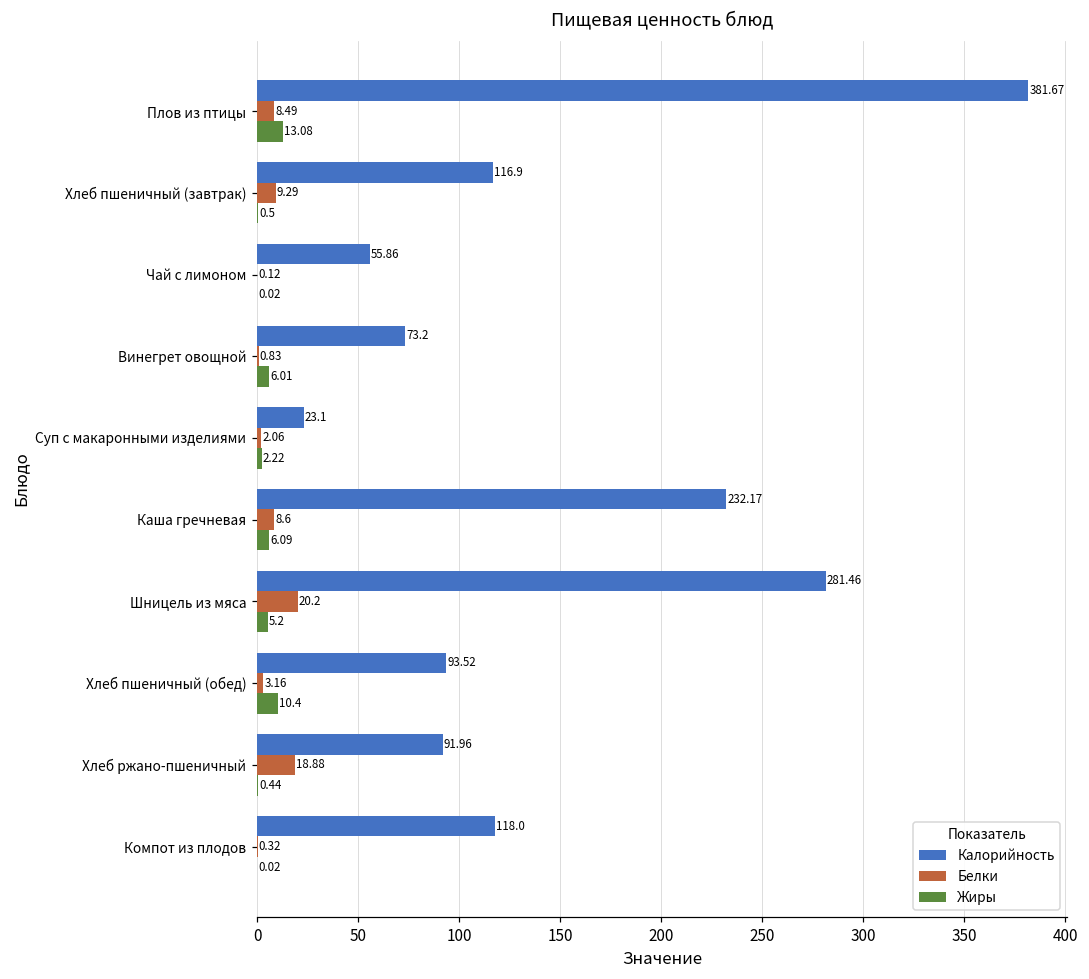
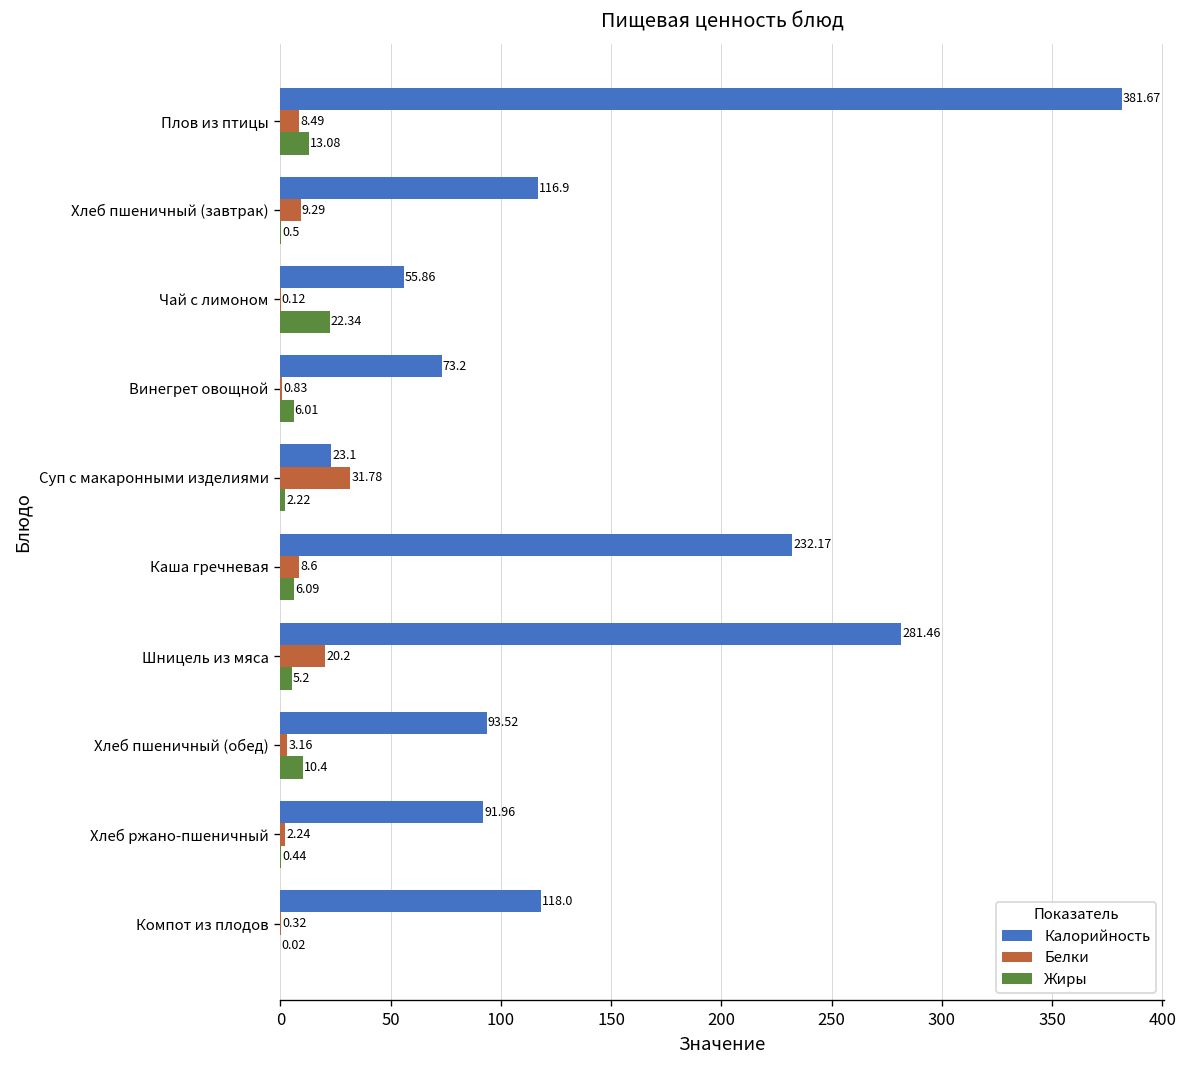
Жиры, Чай с лимоном: 0.02 -> 22.34
Белки, Суп с макаронными изделиями: 2.06 -> 31.78
Белки, Хлеб ржано-пшеничный: 18.88 -> 2.24
